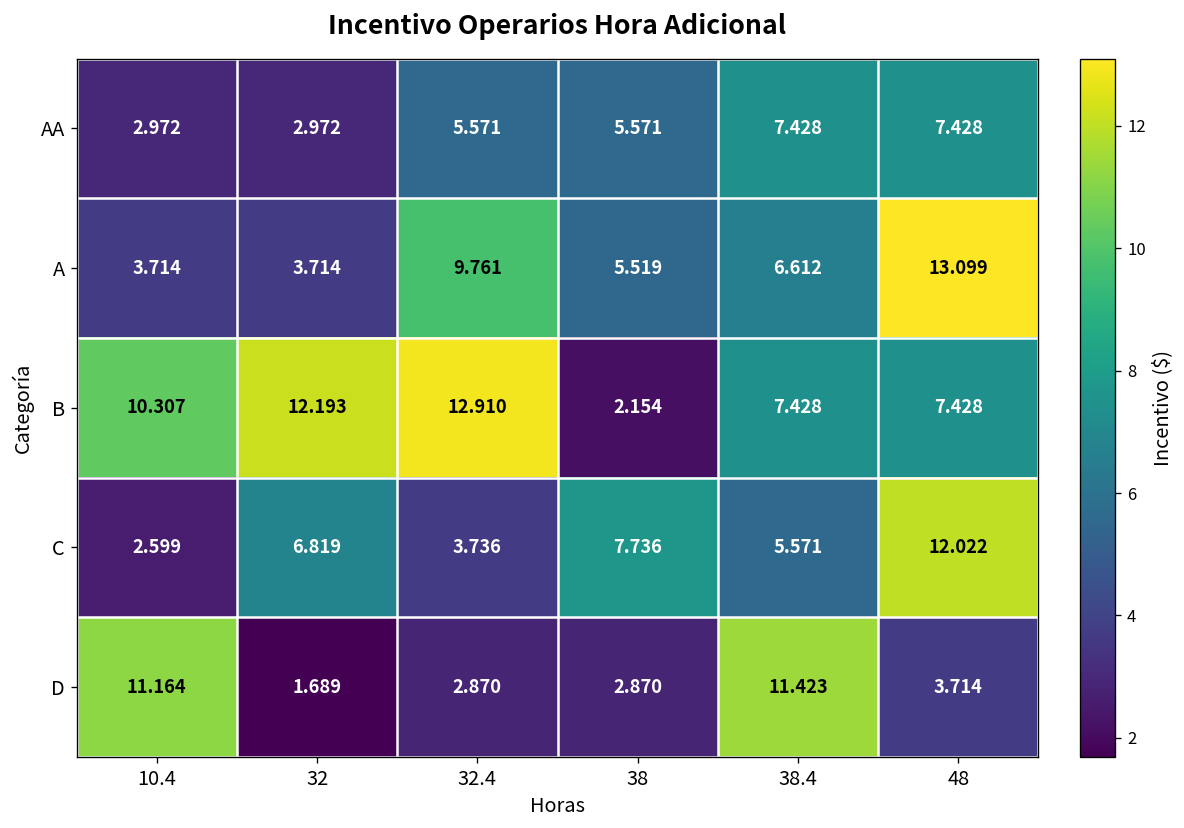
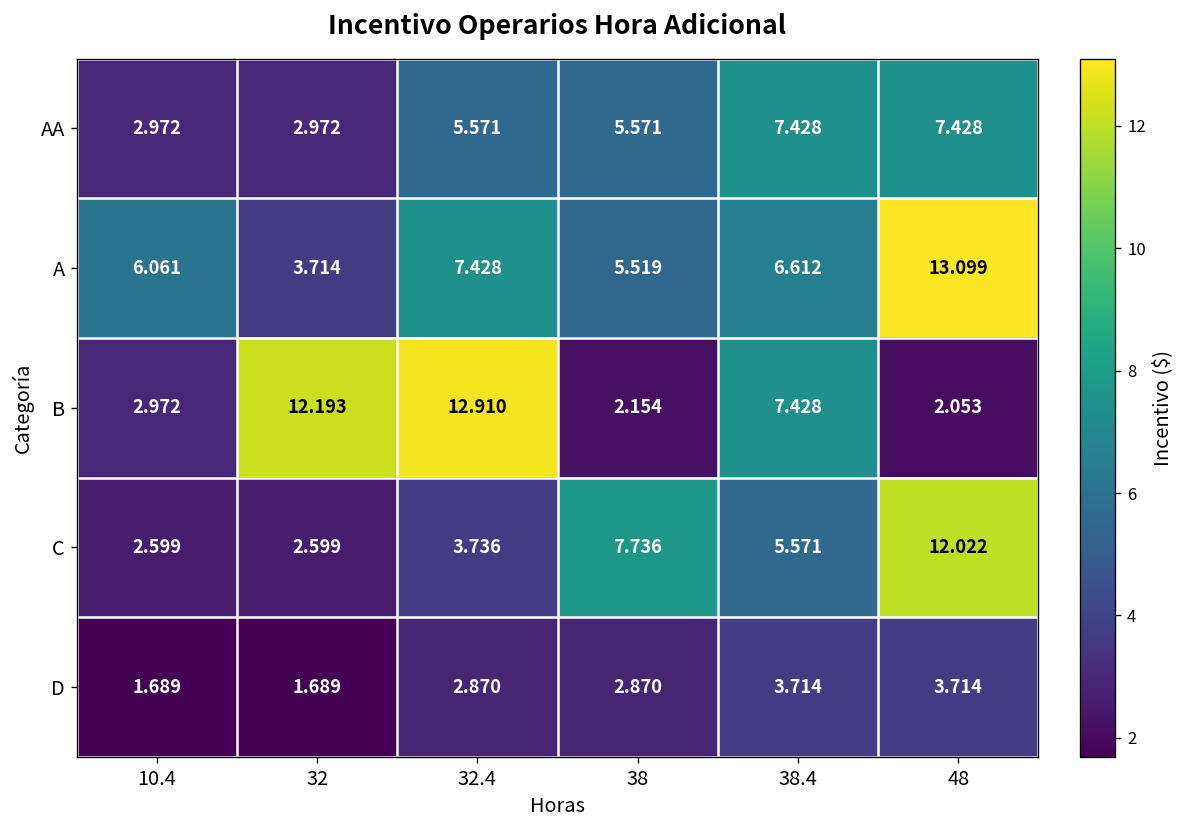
A, 10.4: 3.714 -> 6.061
A, 32.4: 9.761 -> 7.428
B, 10.4: 10.307 -> 2.972
B, 48: 7.428 -> 2.053
C, 32: 6.819 -> 2.599
D, 10.4: 11.164 -> 1.689
D, 38.4: 11.423 -> 3.714
